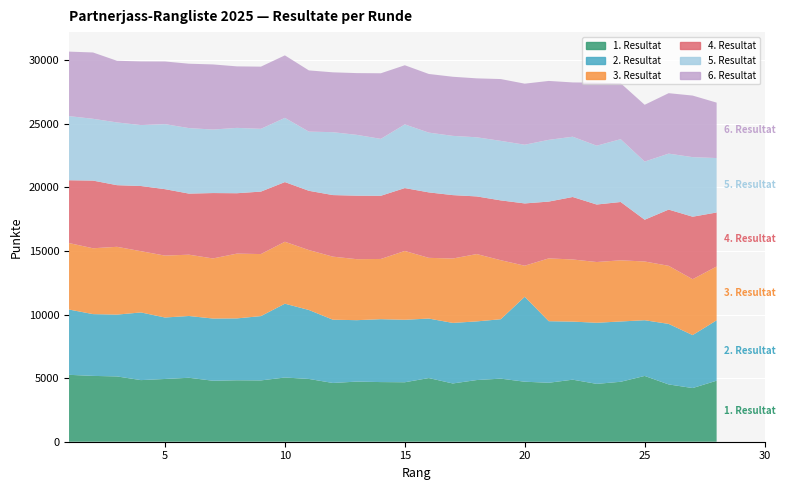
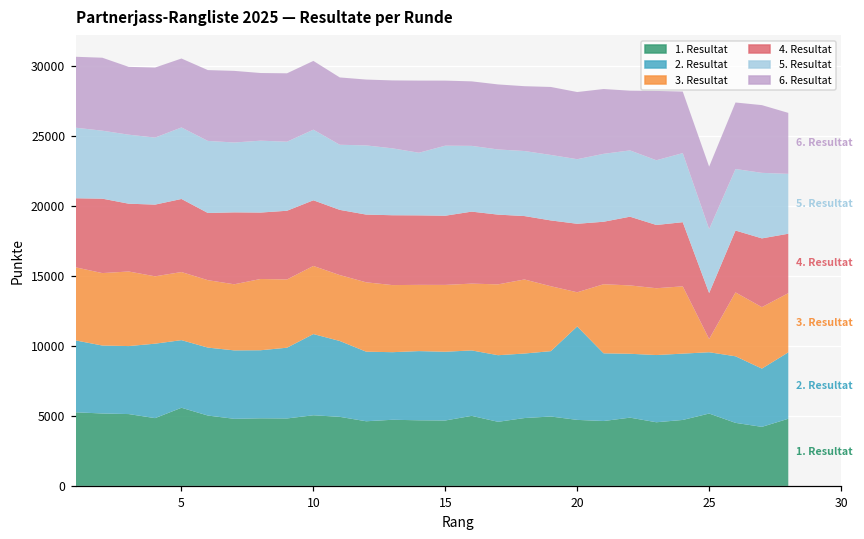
1. Resultat, 5: 4900 -> 5600
3. Resultat, 15: 5400 -> 4800
3. Resultat, 25: 4600 -> 900
